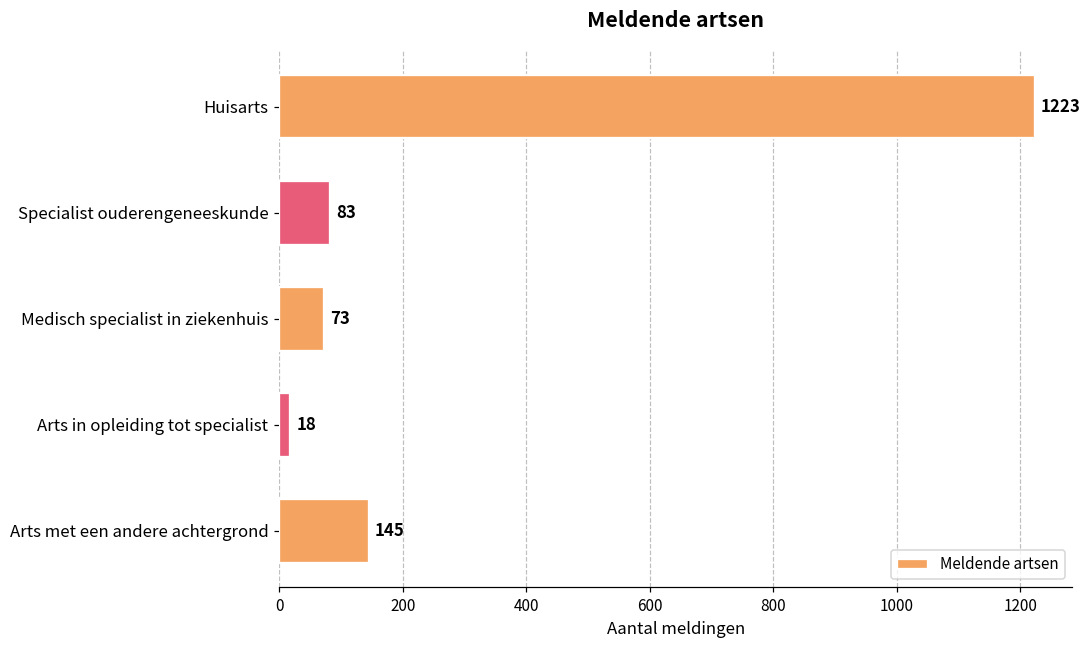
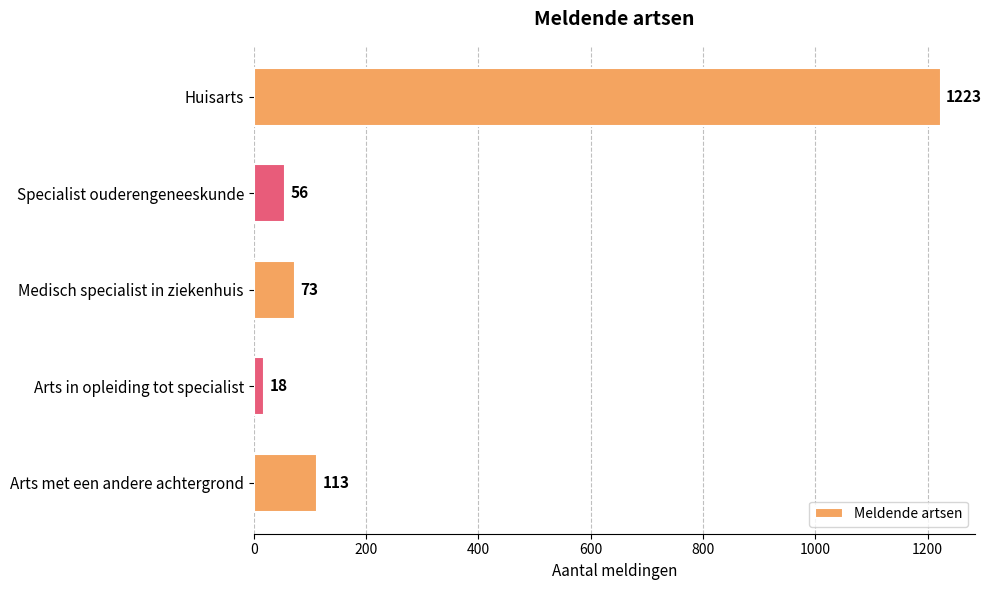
Specialist ouderengeneeskunde: 83 -> 56
Arts met een andere achtergrond: 145 -> 113
